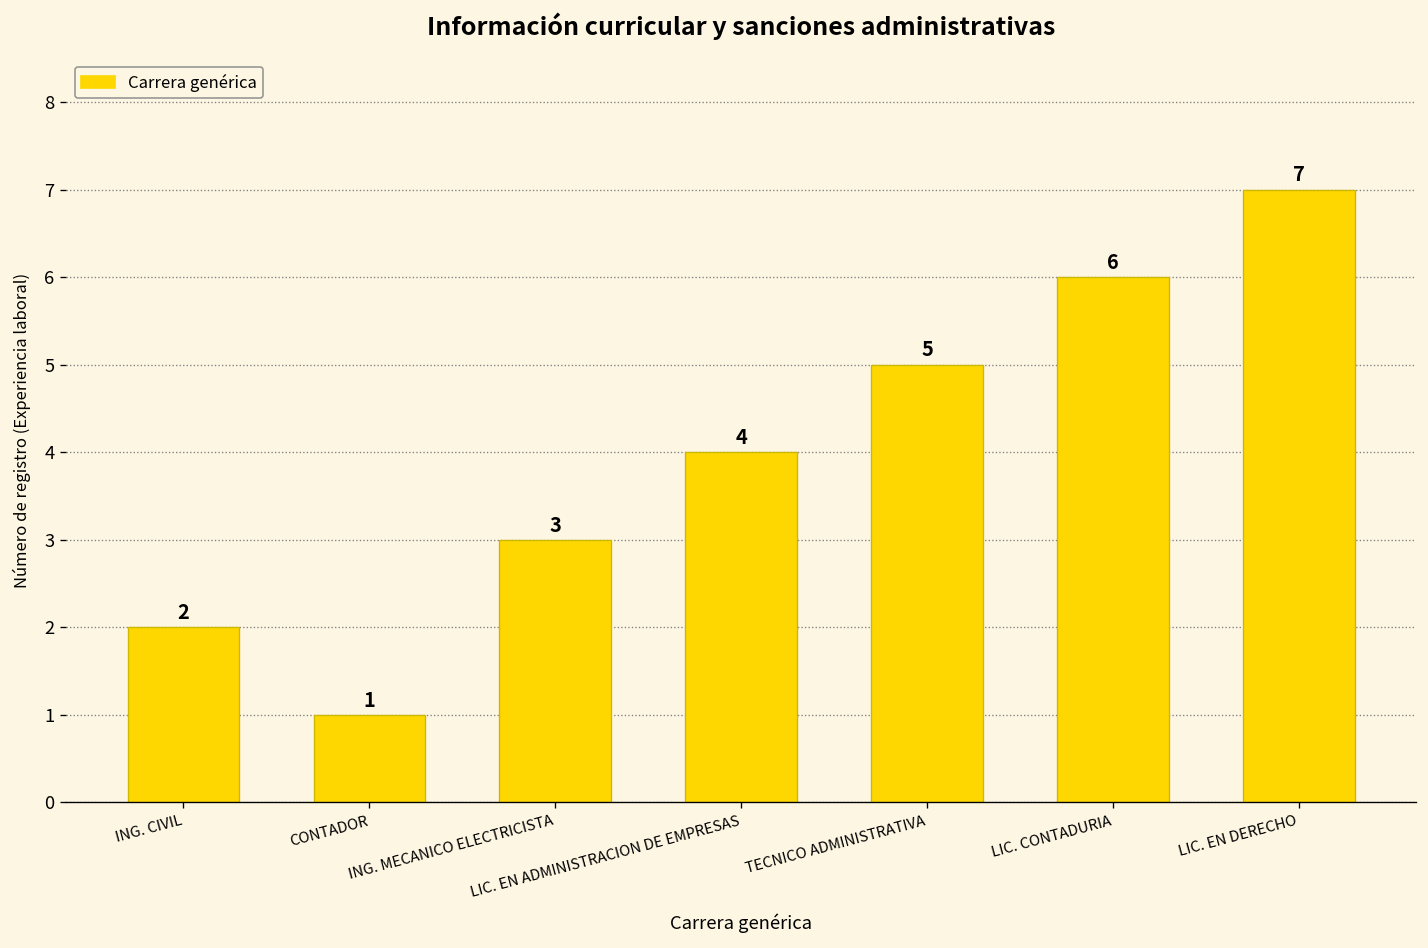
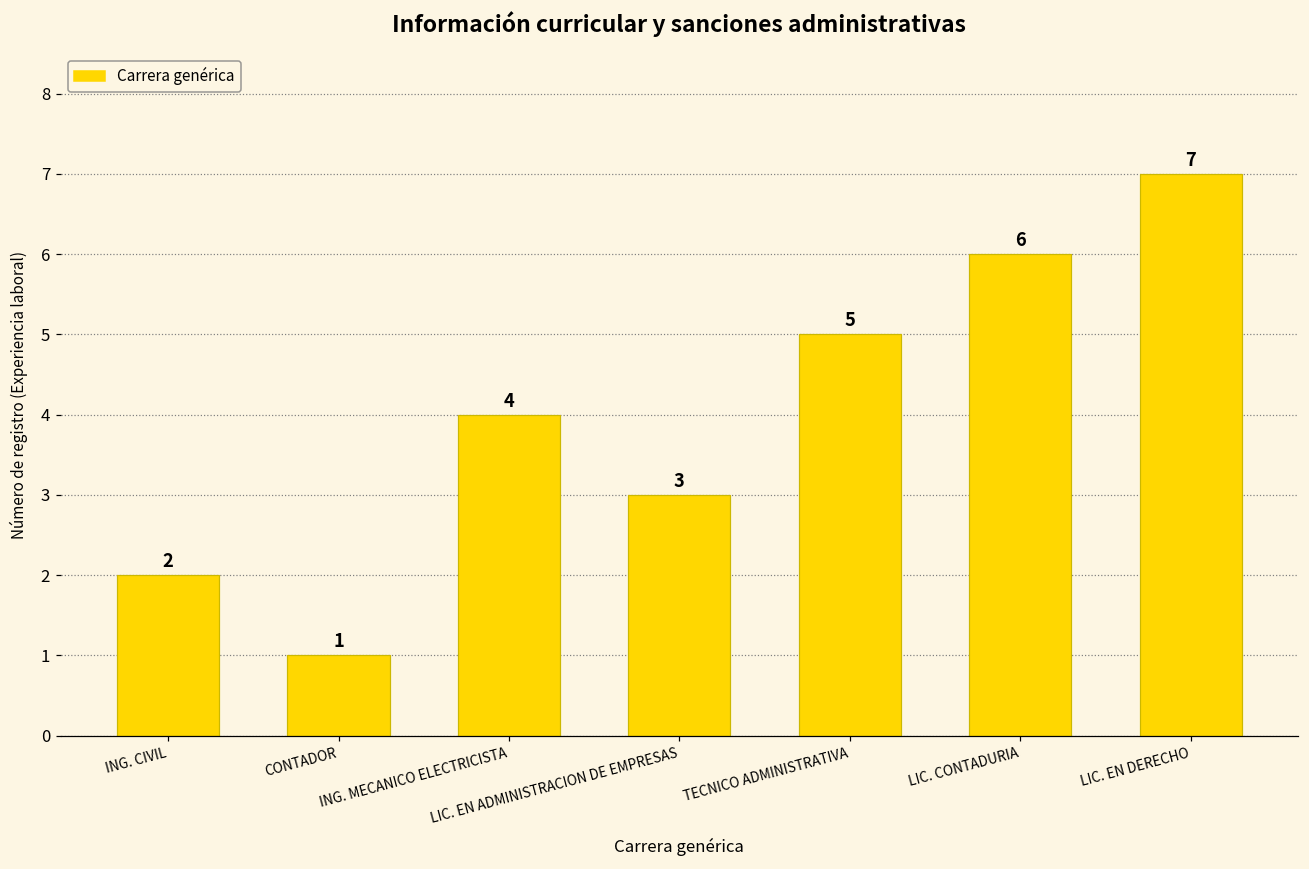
ING. MECANICO ELECTRICISTA: 3 -> 4
LIC. EN ADMINISTRACION DE EMPRESAS: 4 -> 3
